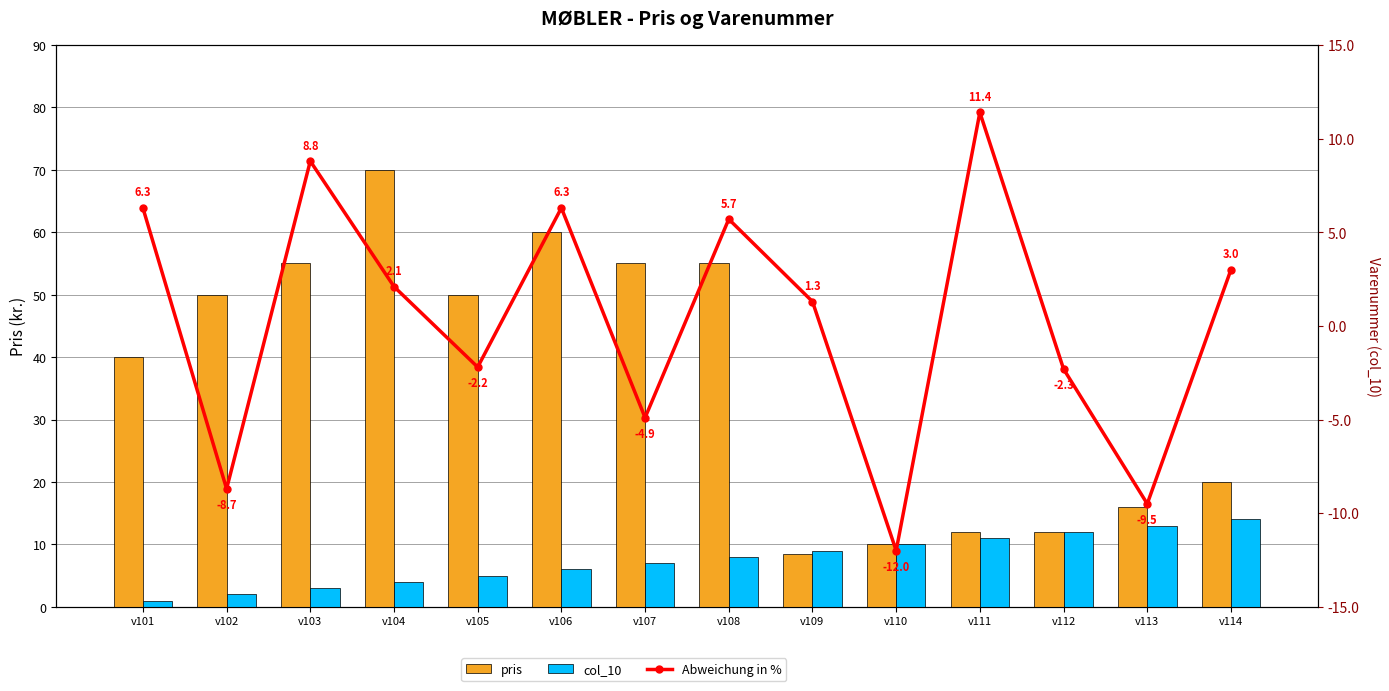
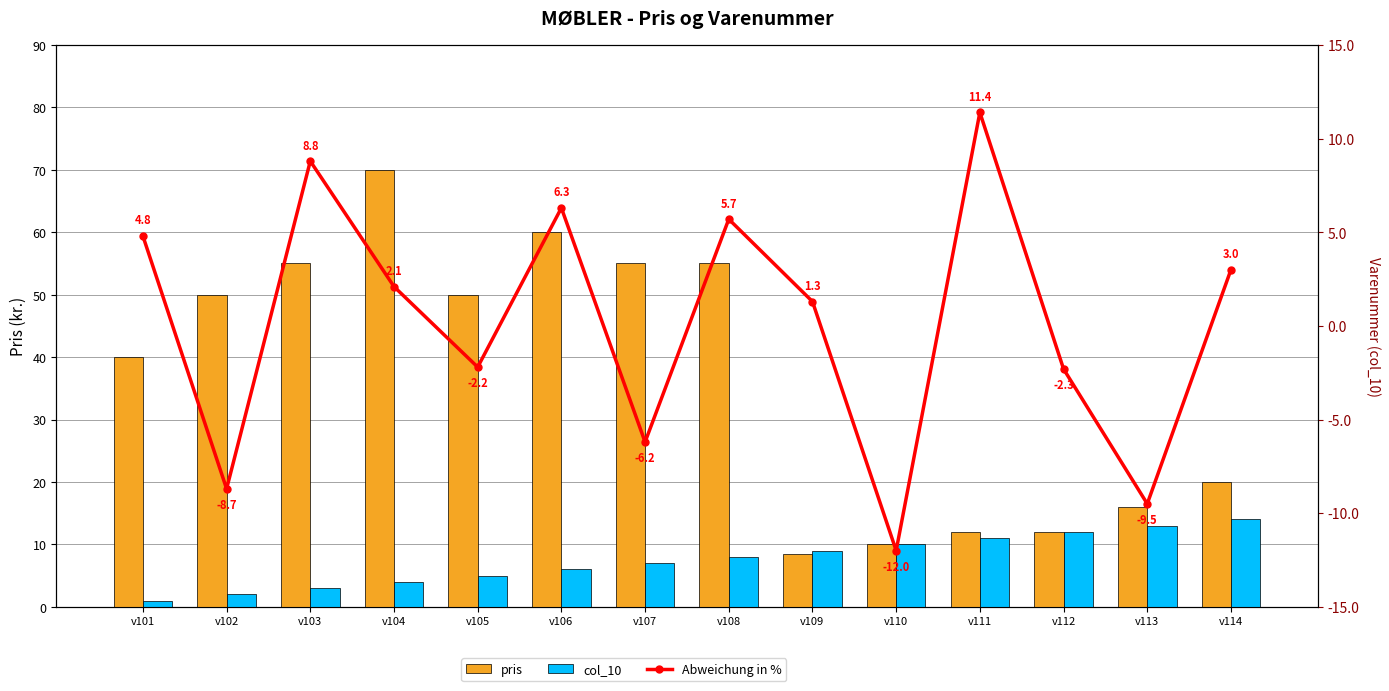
Abweichung in %, v101: 6.3 -> 4.8
Abweichung in %, v107: -4.9 -> -6.2
